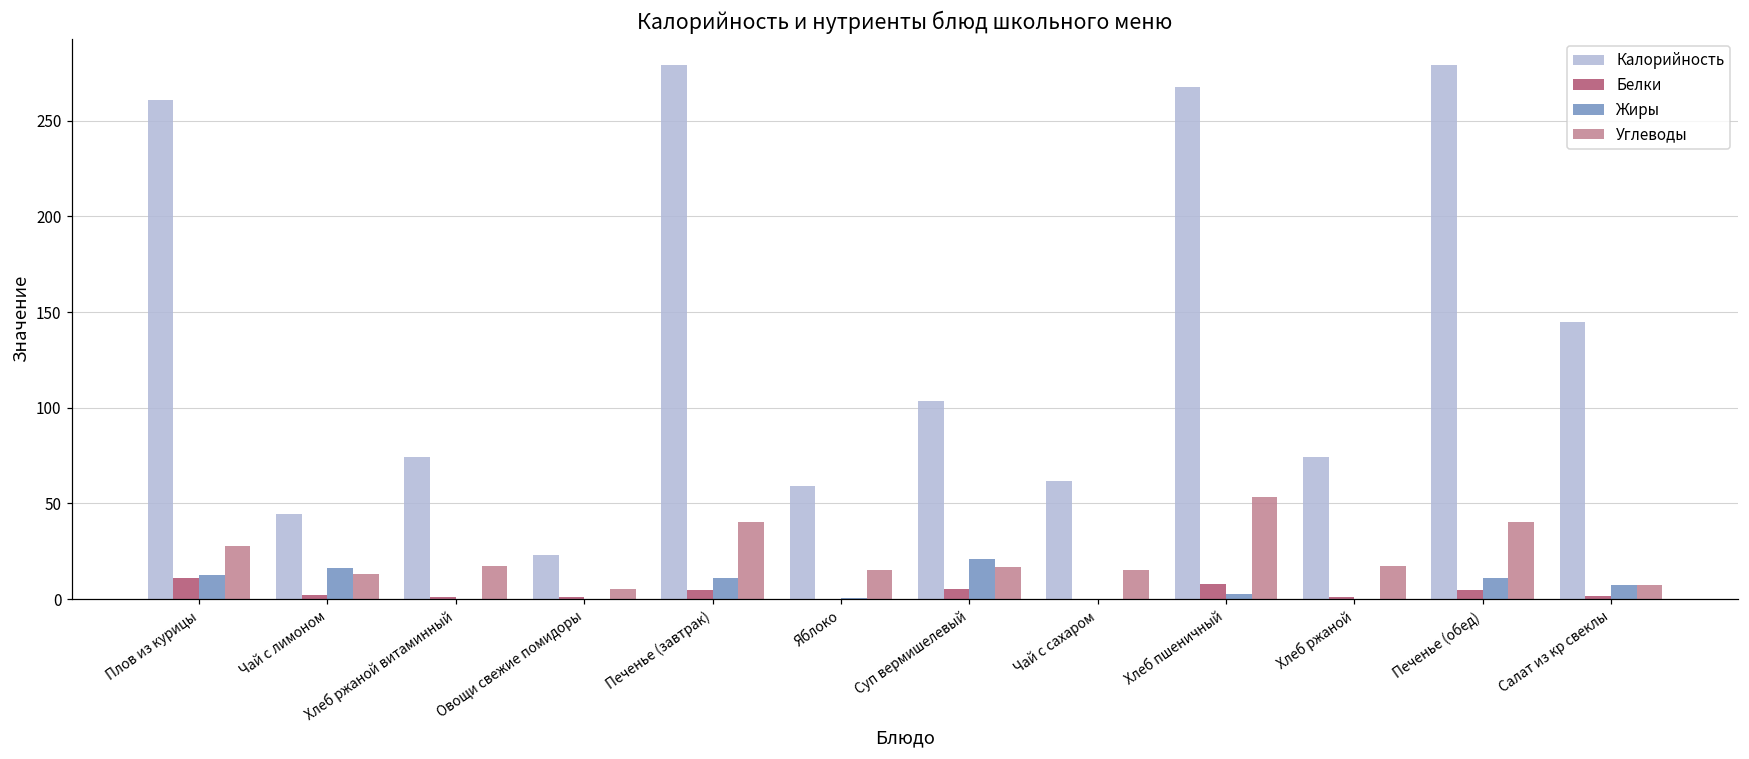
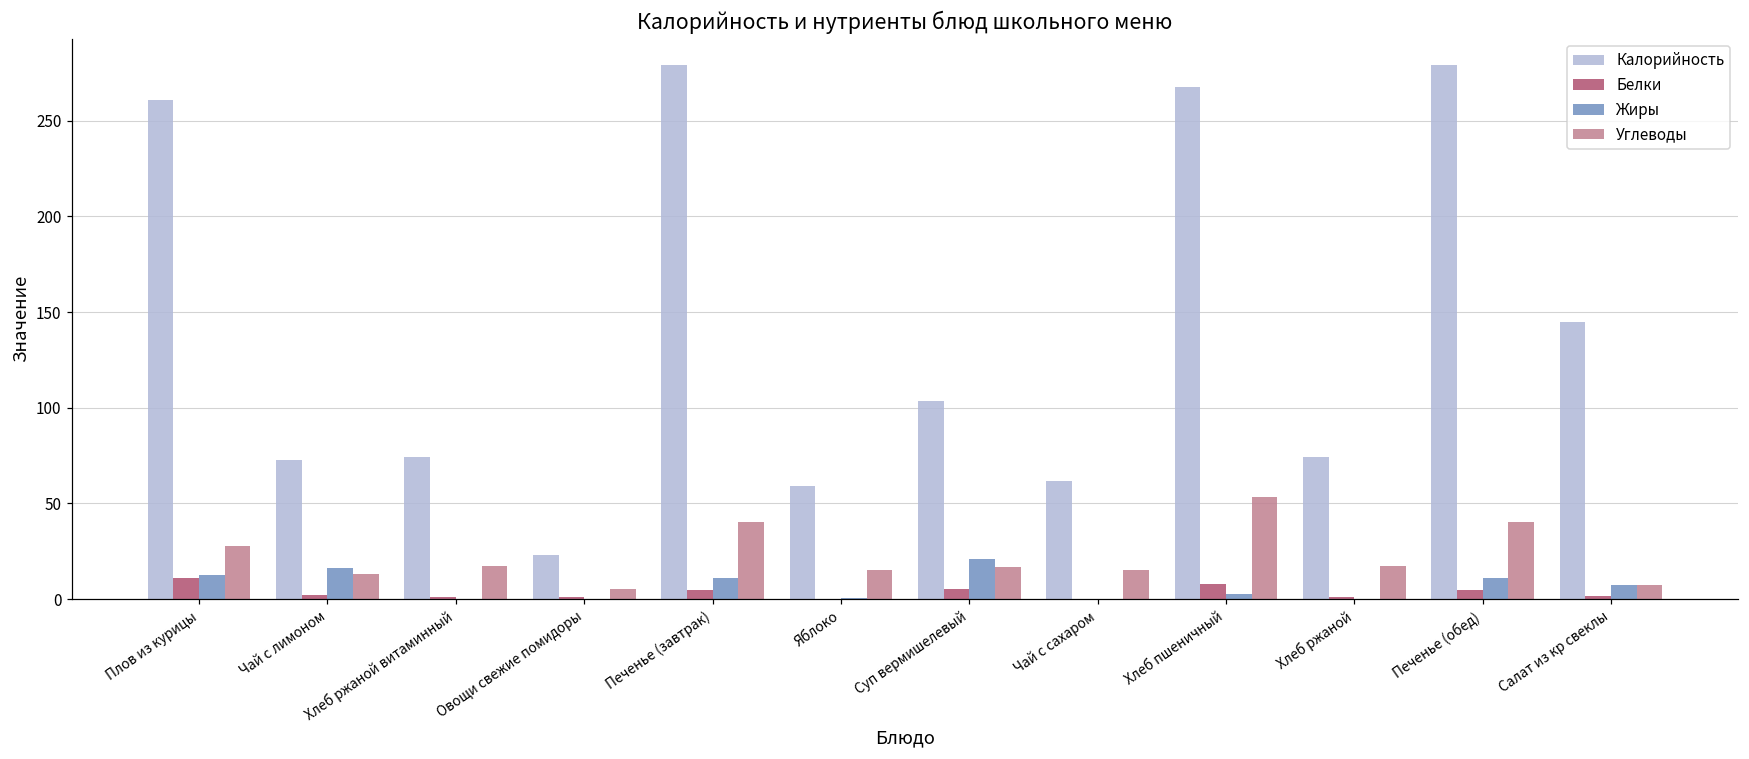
Калорийность, Чай с лимоном: 45 -> 73
